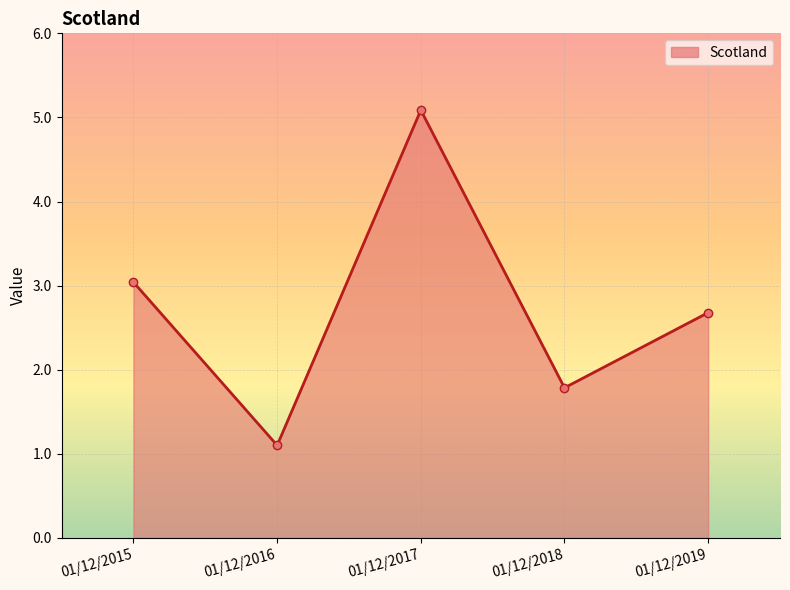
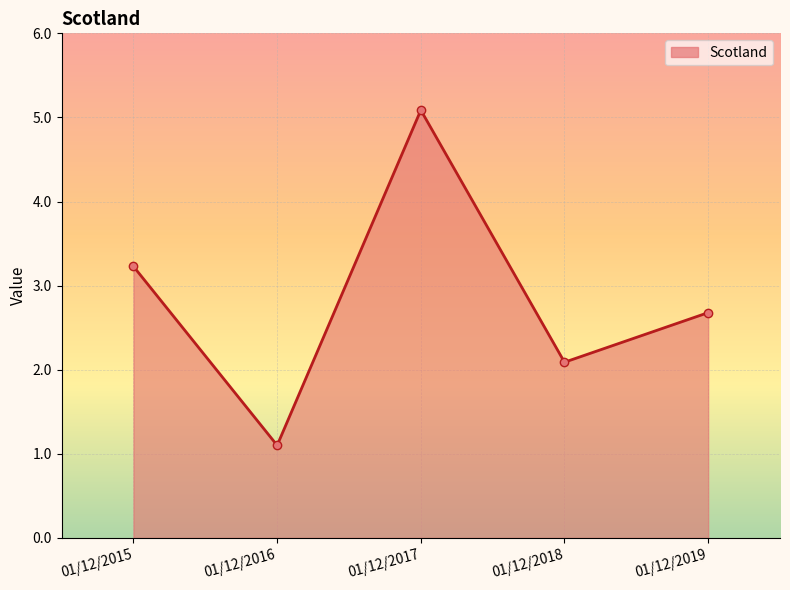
01/12/2015: 3.0 -> 3.2
01/12/2018: 1.8 -> 2.1
